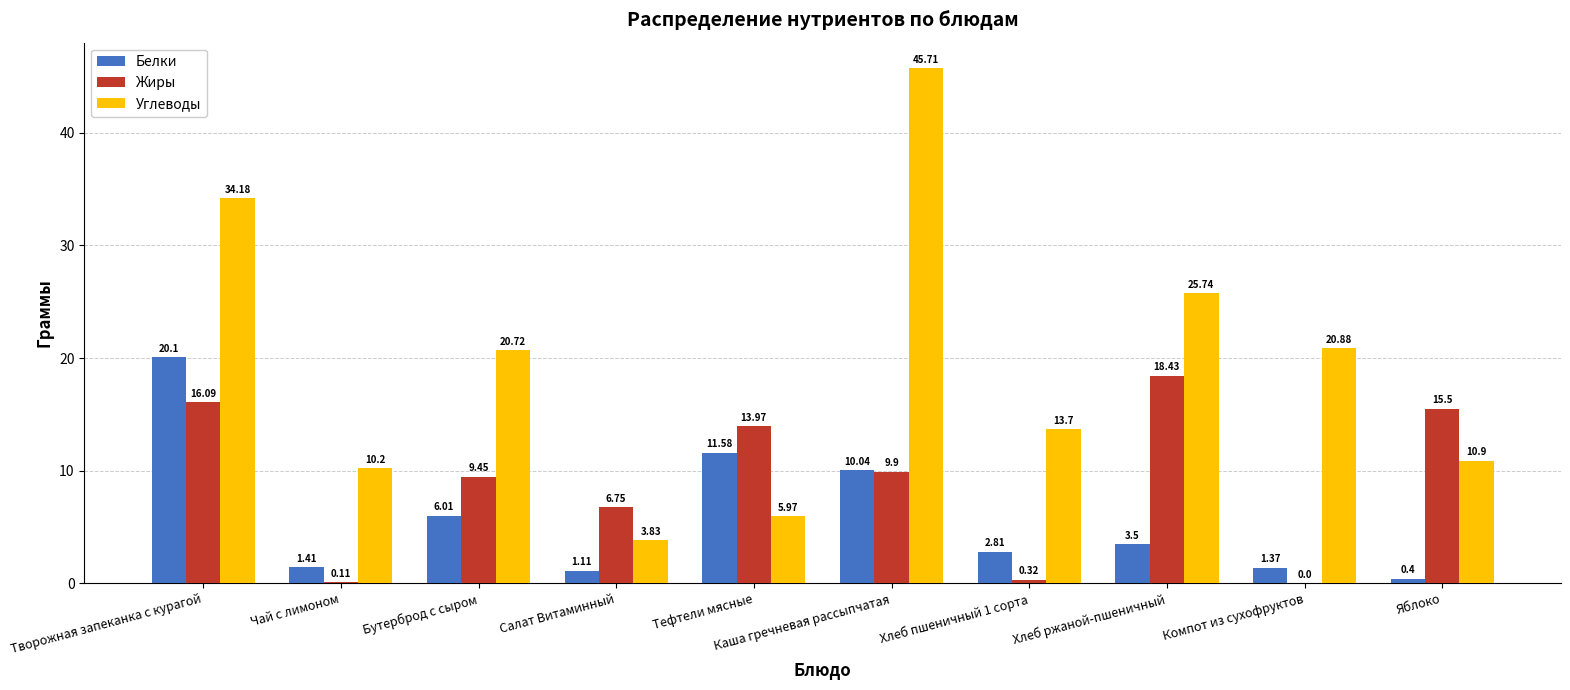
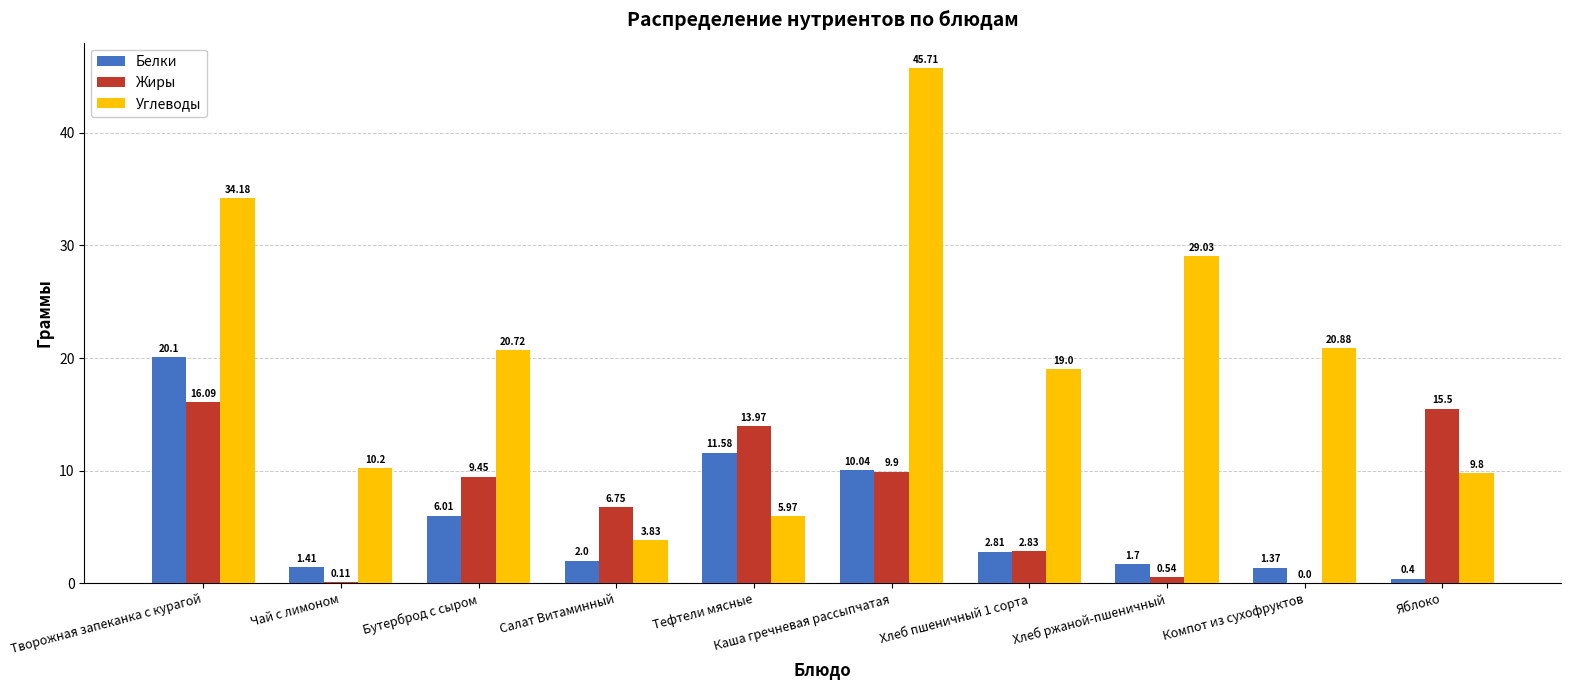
Белки, Салат Витаминный: 1.11 -> 2.0
Жиры, Хлеб пшеничный 1 сорта: 0.32 -> 2.83
Углеводы, Хлеб пшеничный 1 сорта: 13.7 -> 19.0
Белки, Хлеб ржаной-пшеничный: 3.5 -> 1.7
Жиры, Хлеб ржаной-пшеничный: 18.43 -> 0.54
Углеводы, Хлеб ржаной-пшеничный: 25.74 -> 29.03
Углеводы, Яблоко: 10.9 -> 9.8
